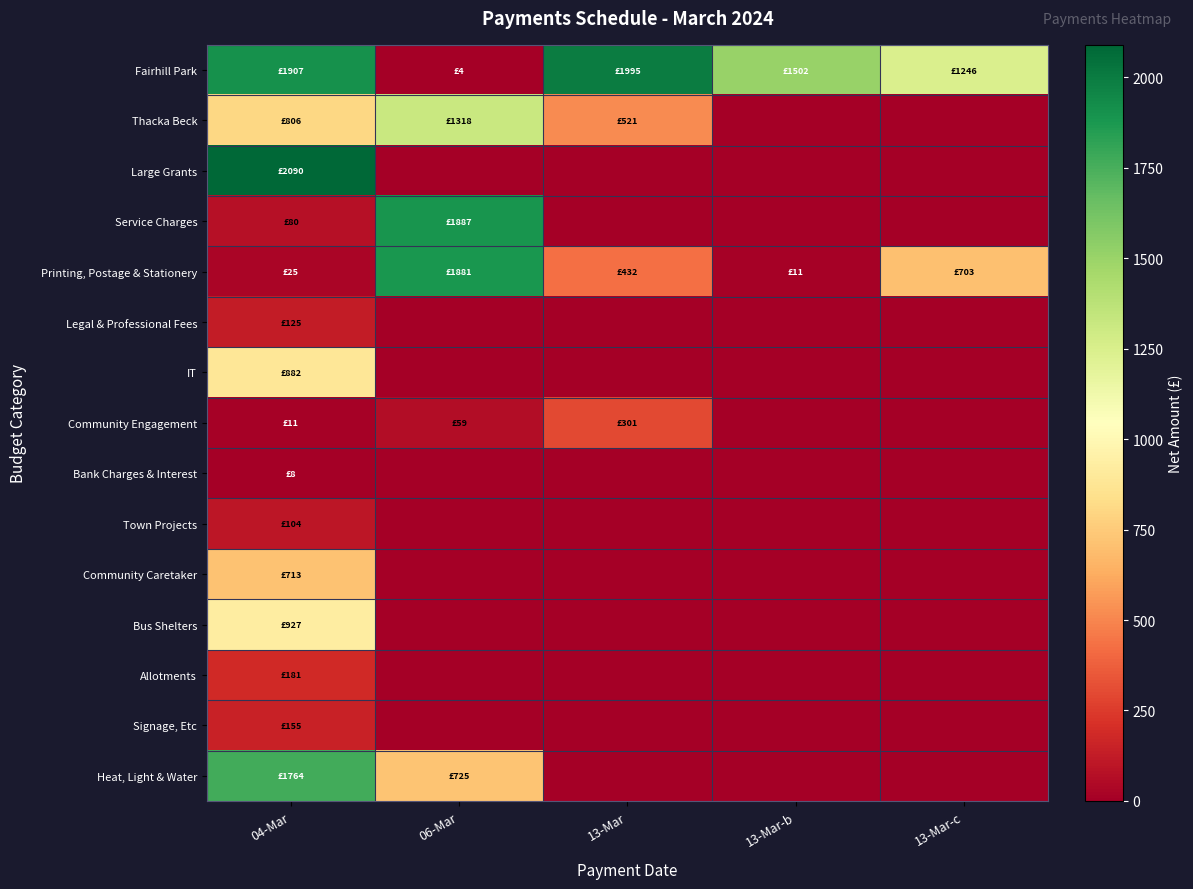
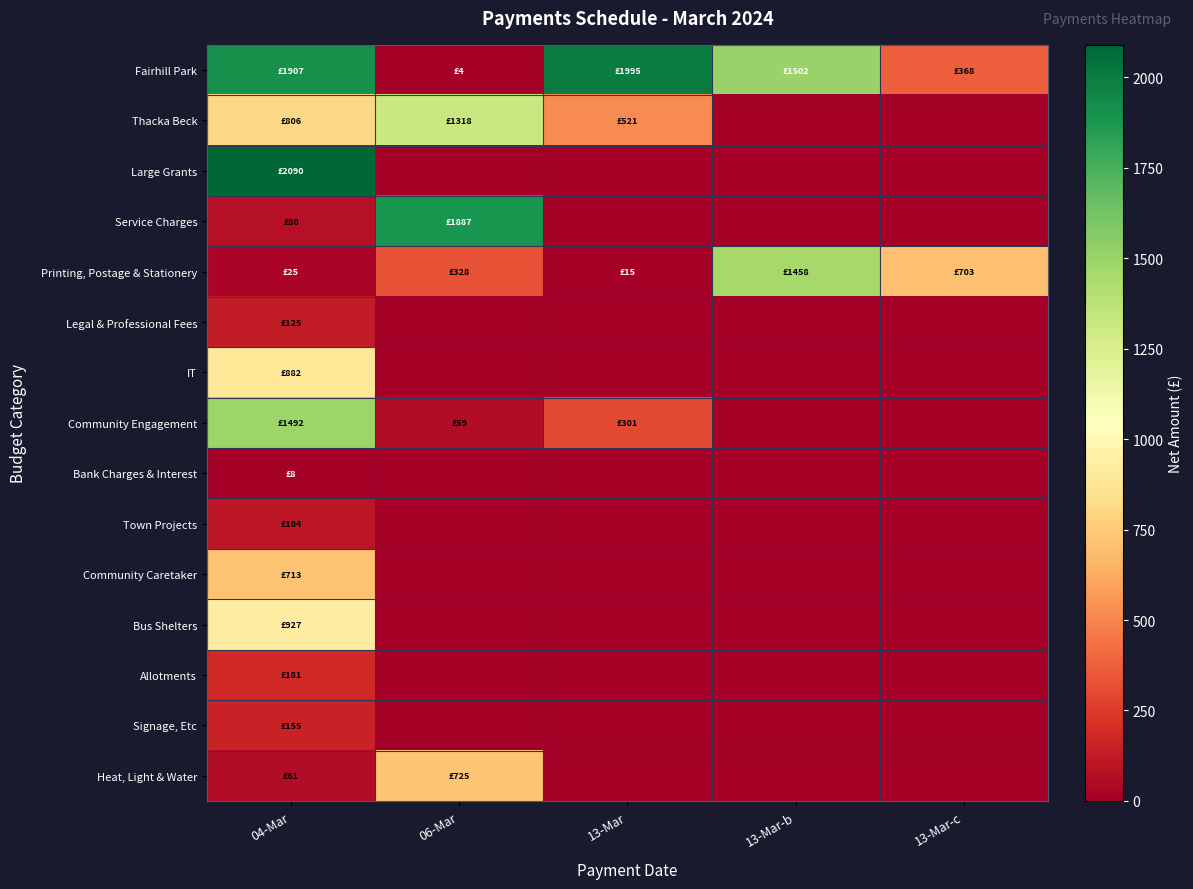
Fairhill Park, 13-Mar-c: £1246 -> £368
Printing, Postage & Stationery, 06-Mar: £1881 -> £328
Printing, Postage & Stationery, 13-Mar: £432 -> £15
Printing, Postage & Stationery, 13-Mar-b: £11 -> £1458
Community Engagement, 04-Mar: £11 -> £1492
Heat, Light & Water, 04-Mar: £1764 -> £61
